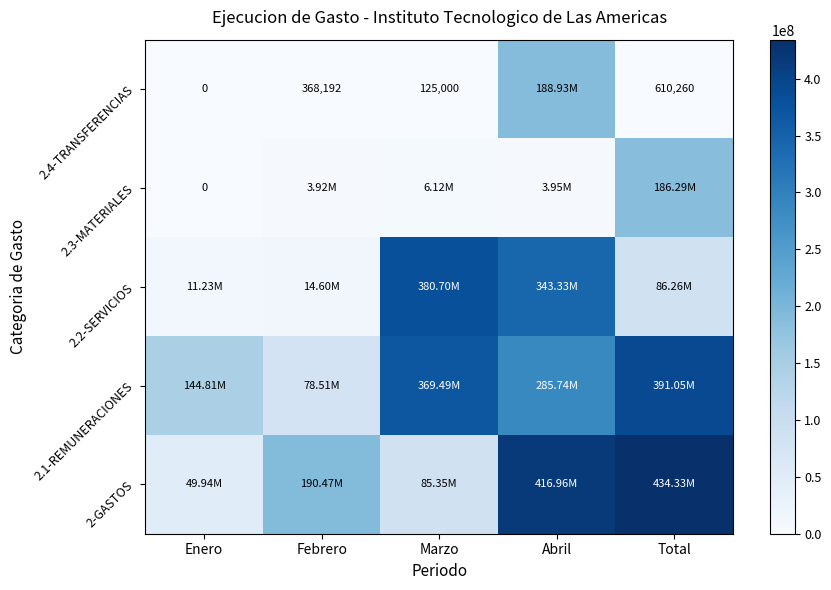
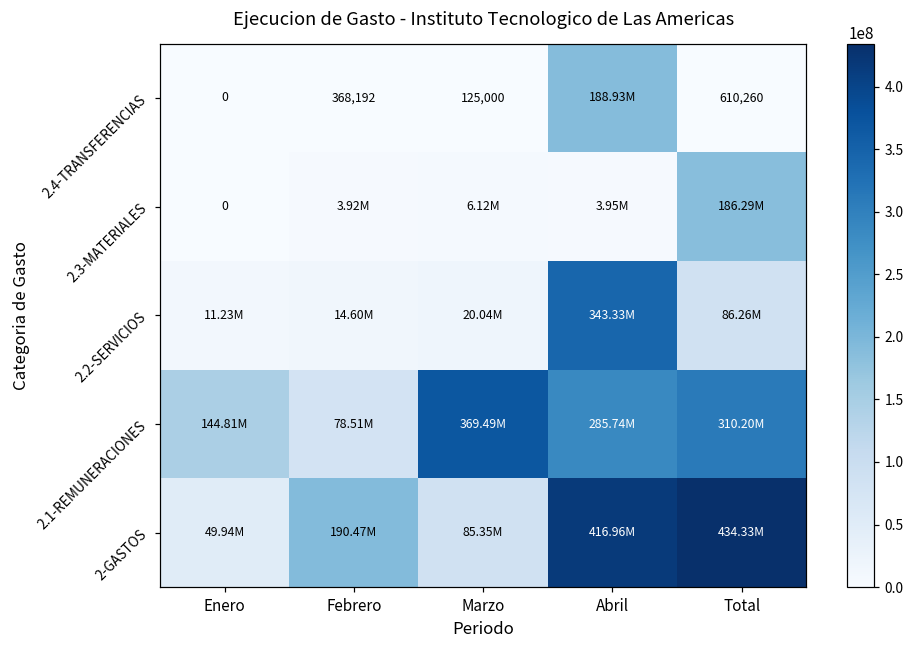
2.2-SERVICIOS, Marzo: 380.70M -> 20.04M
2.1-REMUNERACIONES, Total: 391.05M -> 310.20M
